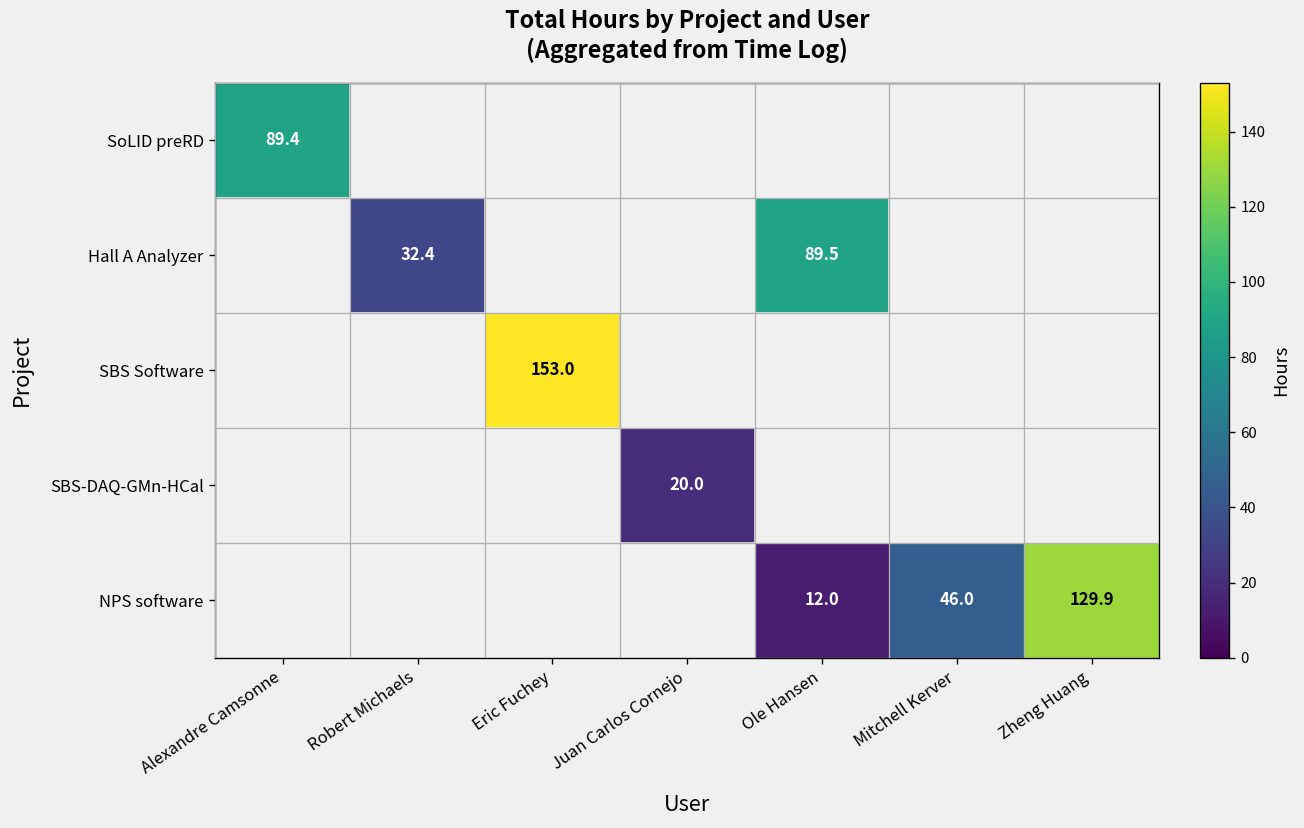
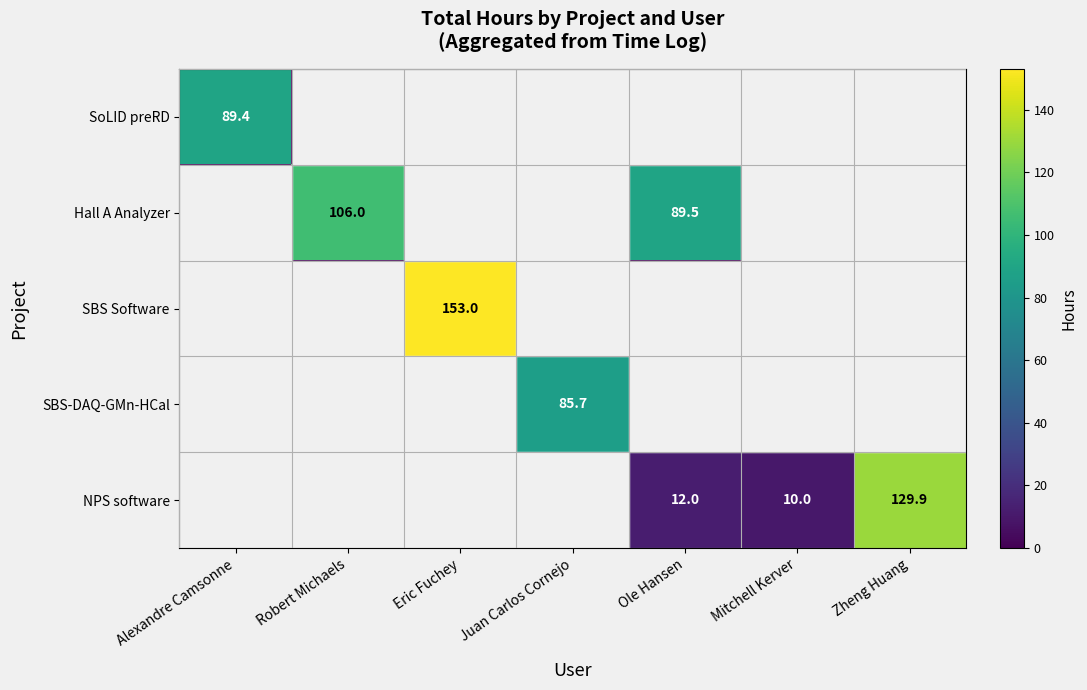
Hall A Analyzer, Robert Michaels: 32.4 -> 106.0
SBS-DAQ-GMn-HCal, Juan Carlos Cornejo: 20.0 -> 85.7
NPS software, Mitchell Kerver: 46.0 -> 10.0
